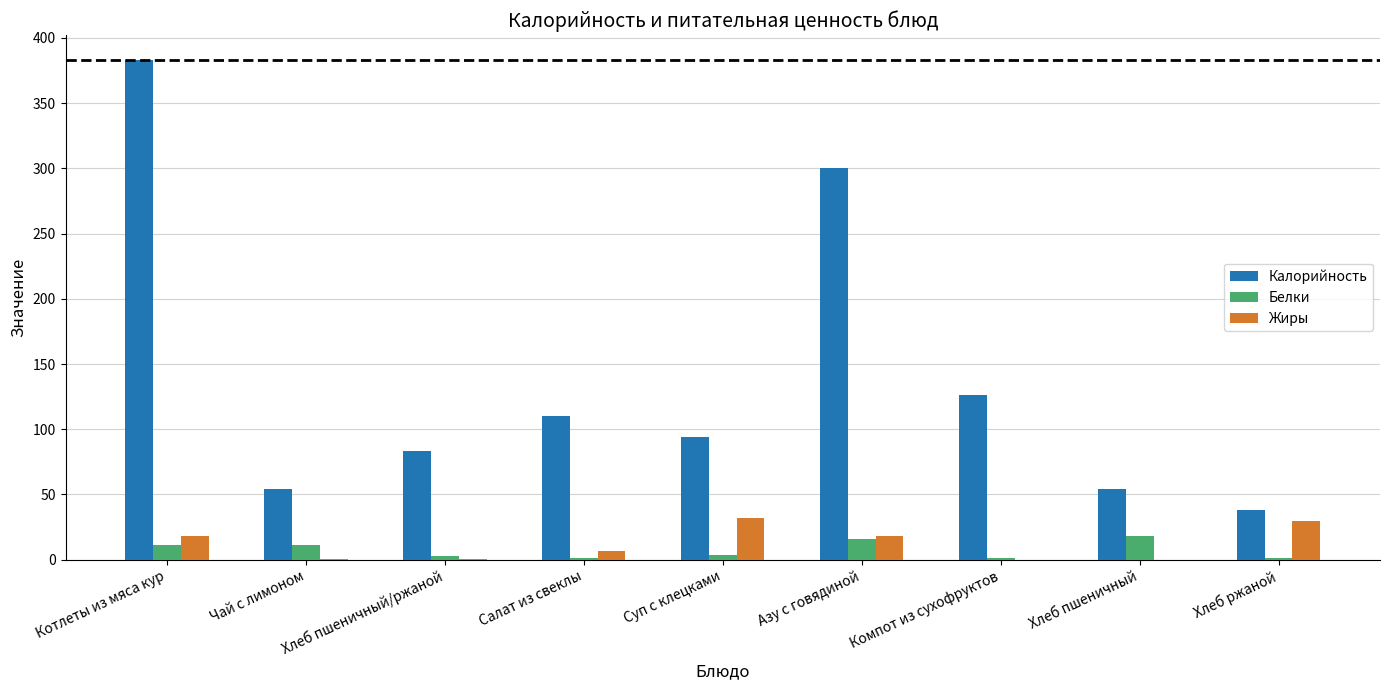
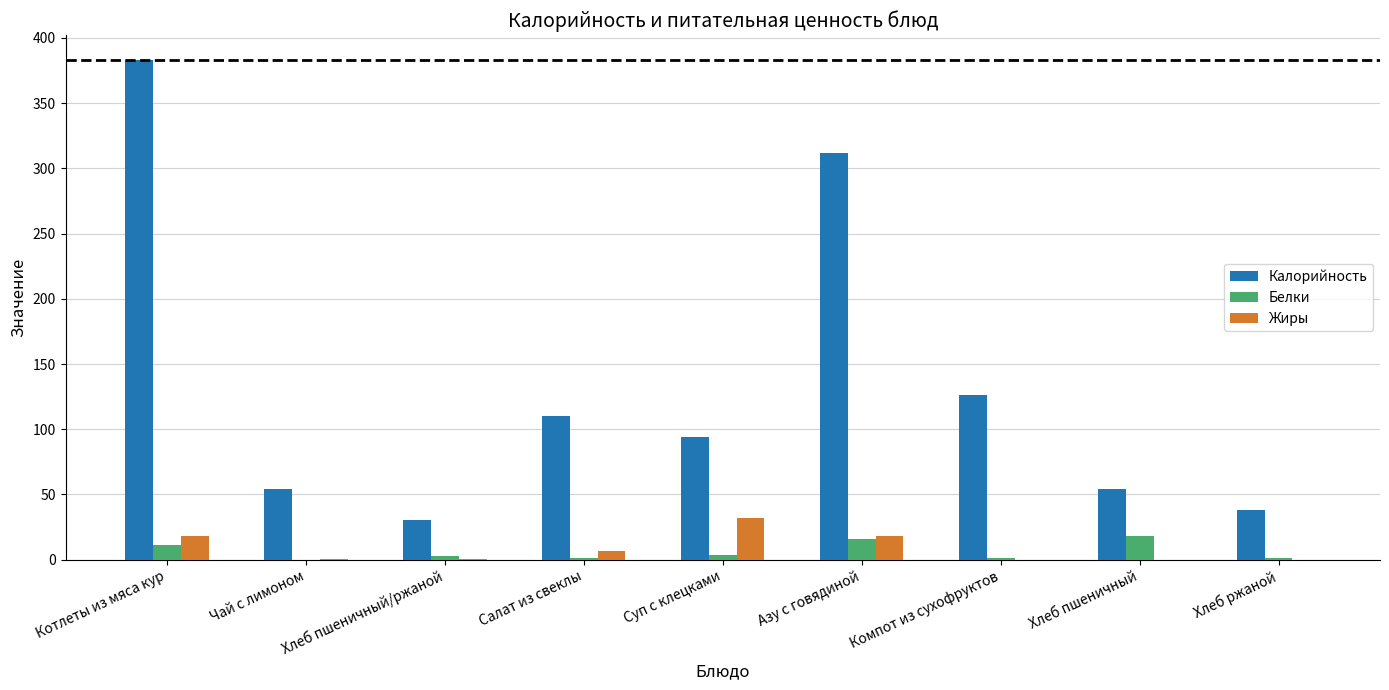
Белки, Чай с лимоном: 11 -> 0
Калорийность, Хлеб пшеничный/ржаной: 83 -> 30
Калорийность, Азу с говядиной: 300 -> 312
Жиры, Хлеб ржаной: 30 -> 0
